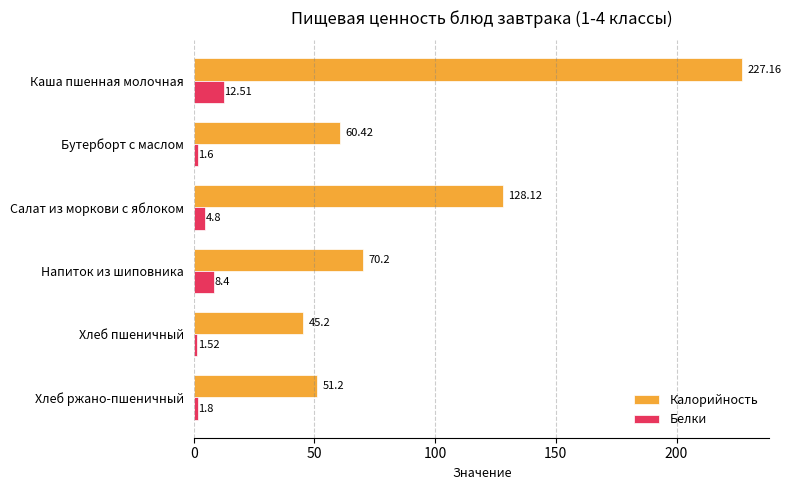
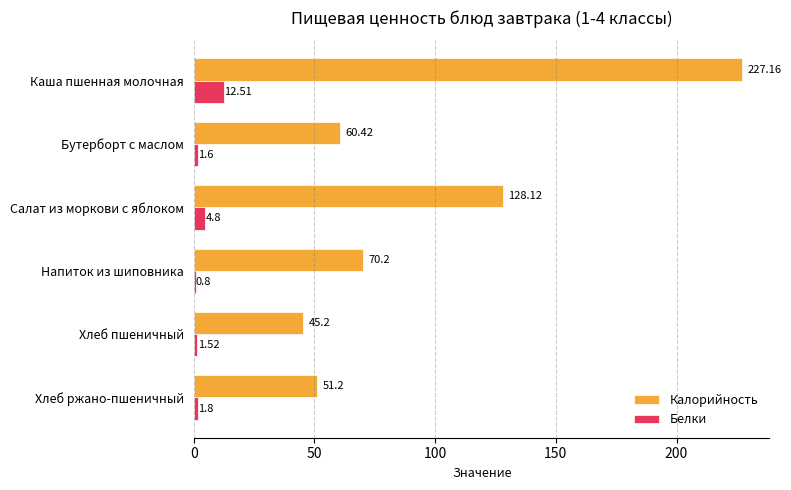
Белки, Напиток из шиповника: 8.4 -> 0.8
